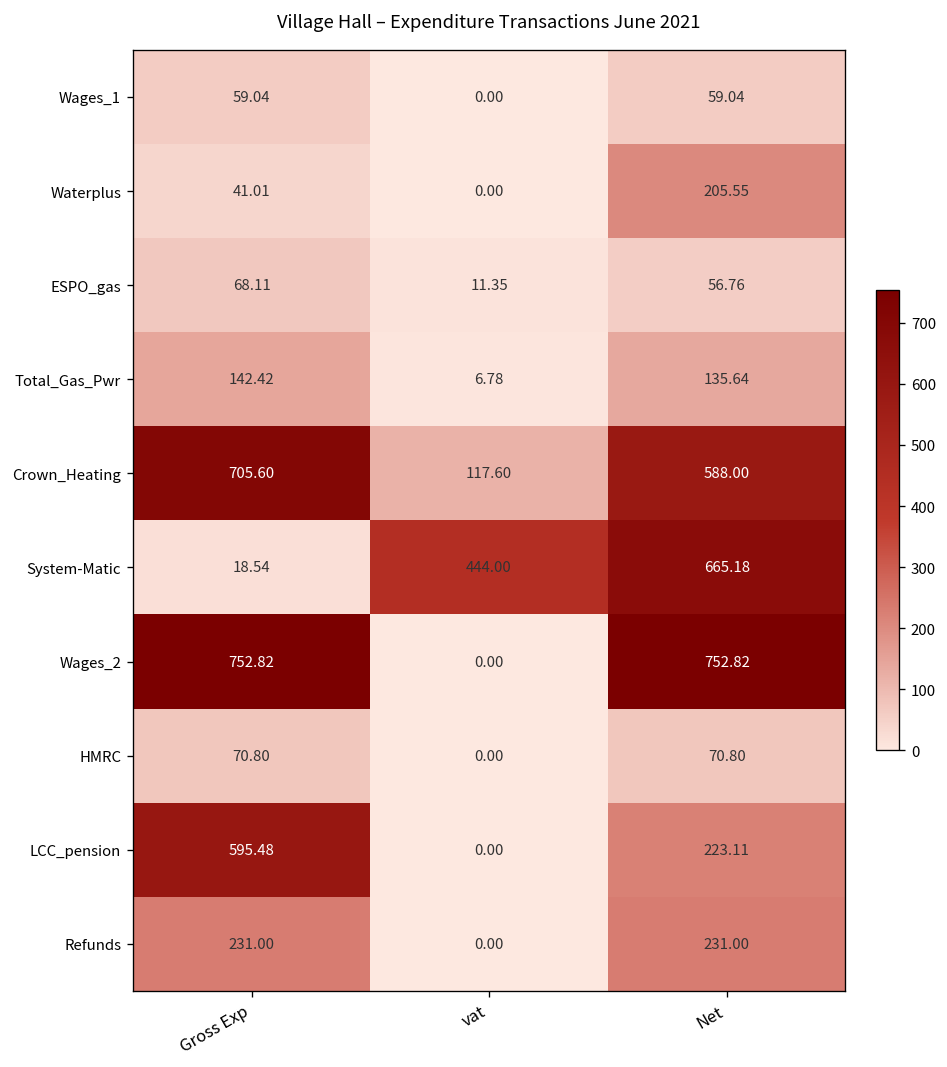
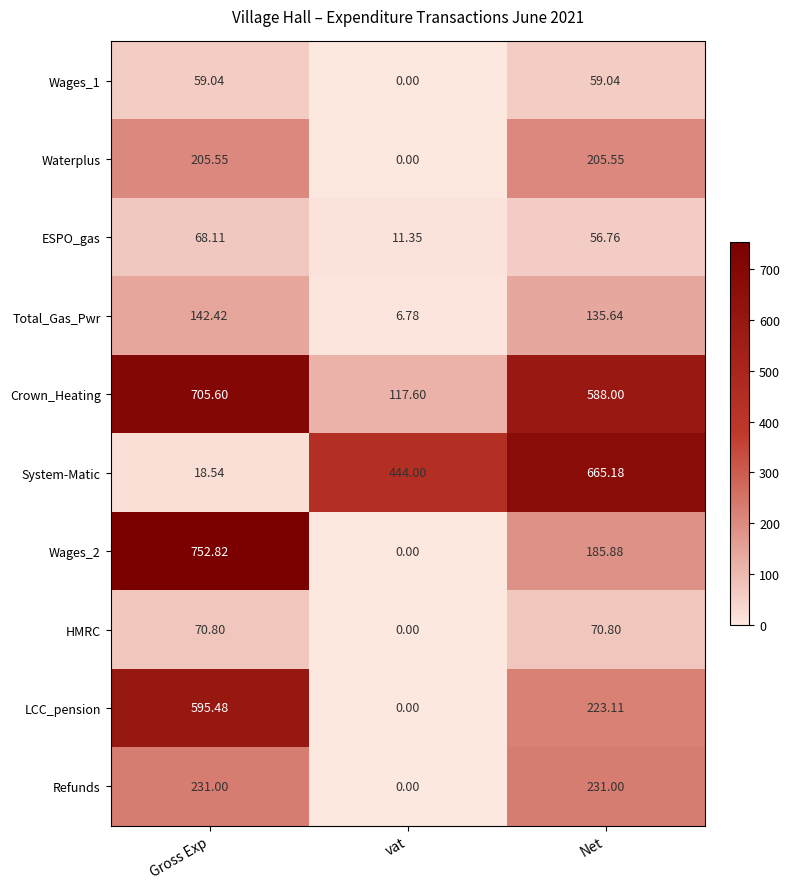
Waterplus, Gross Exp: 41.01 -> 205.55
Wages_2, Net: 752.82 -> 185.88
